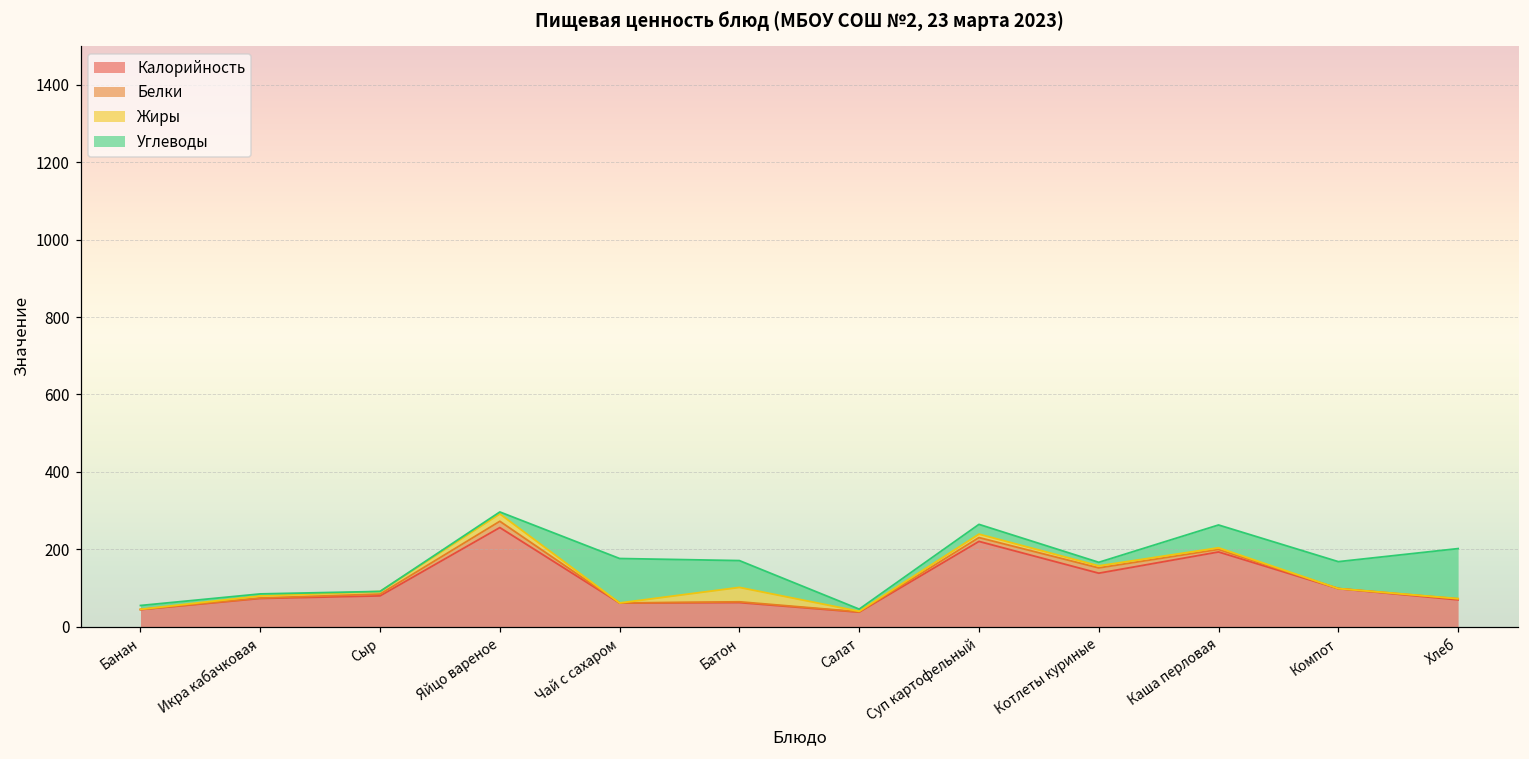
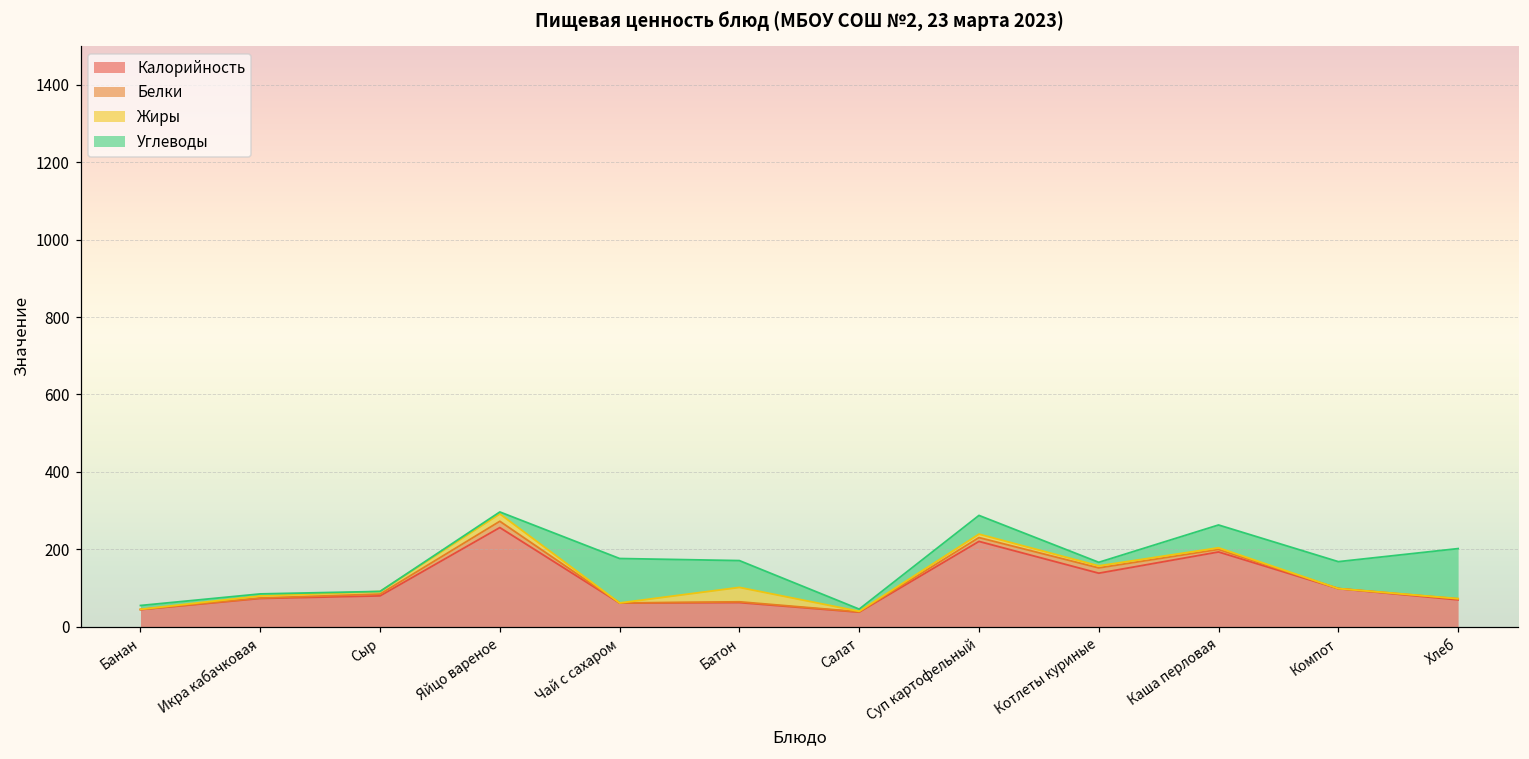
Углеводы, Суп картофельный: 30 -> 50
